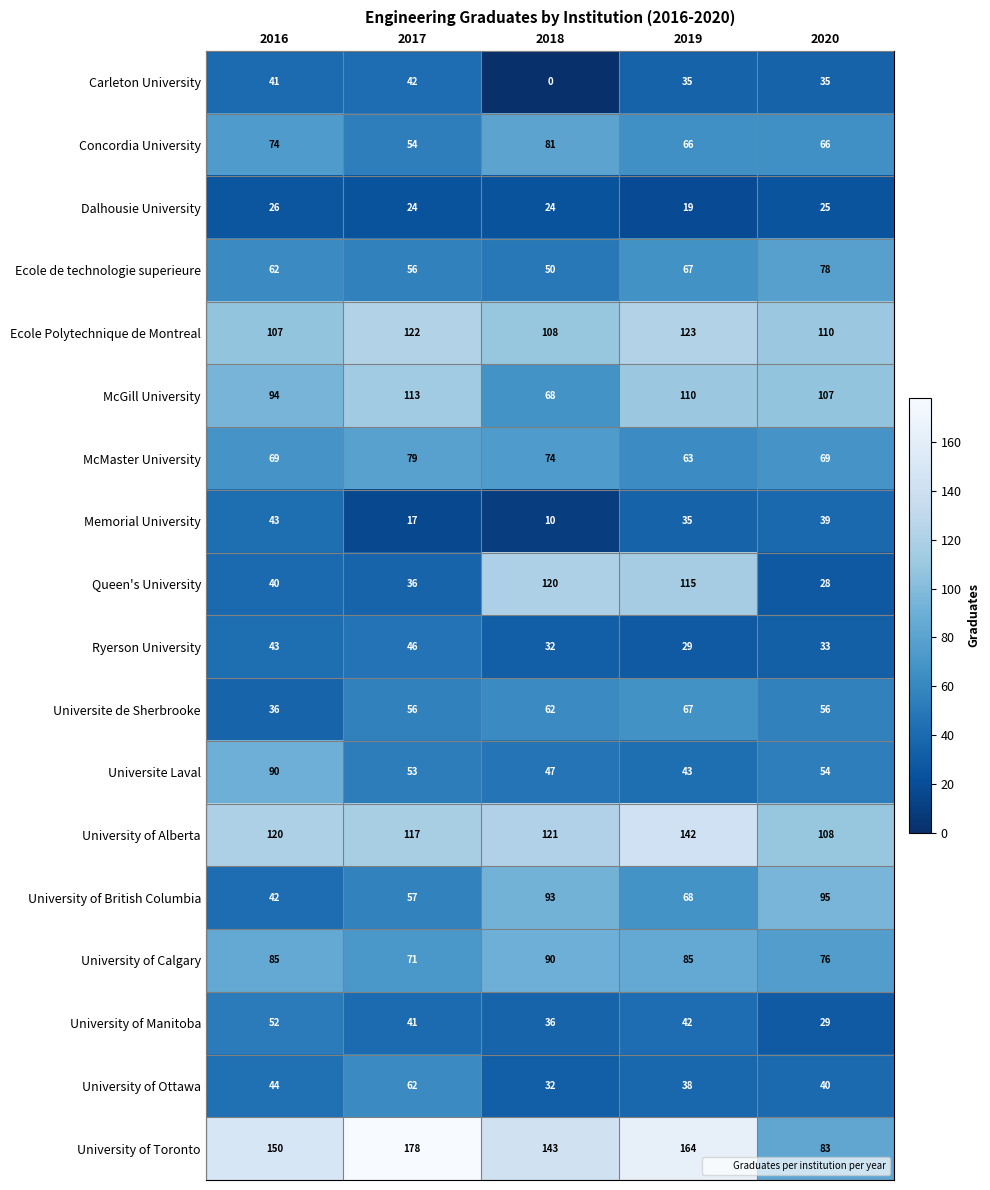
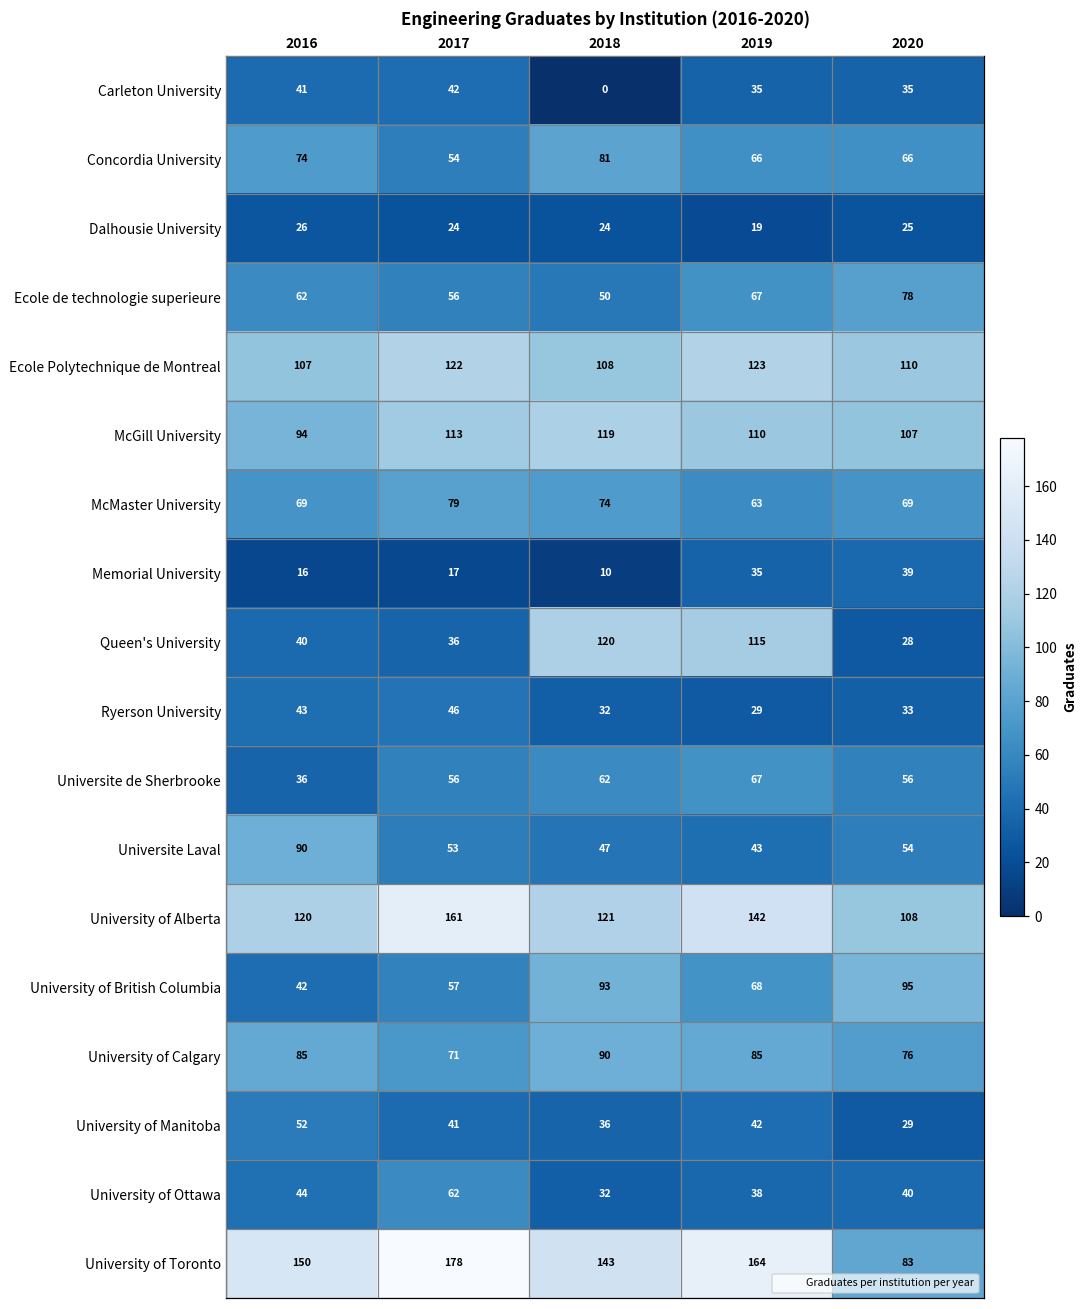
McGill University, 2018: 68 -> 119
Memorial University, 2016: 43 -> 16
University of Alberta, 2017: 117 -> 161
